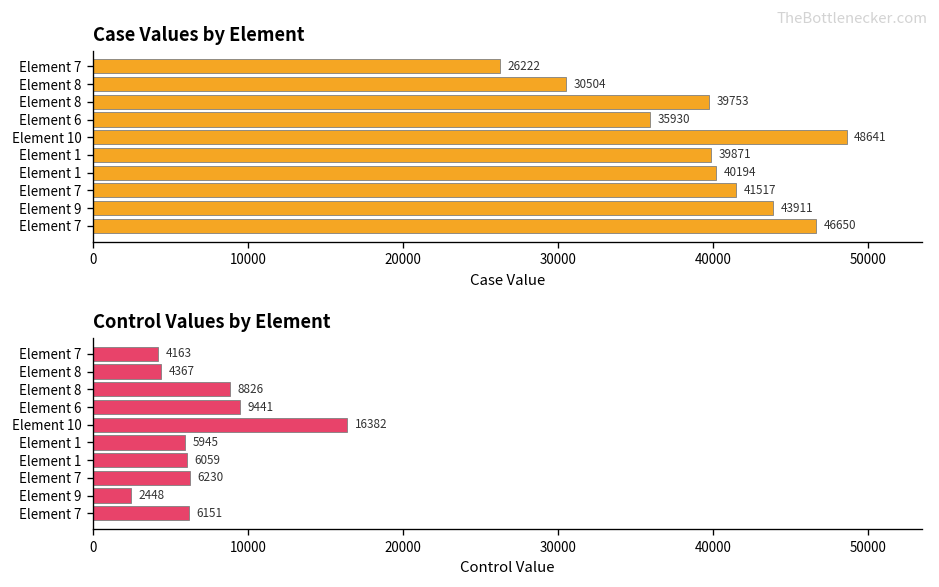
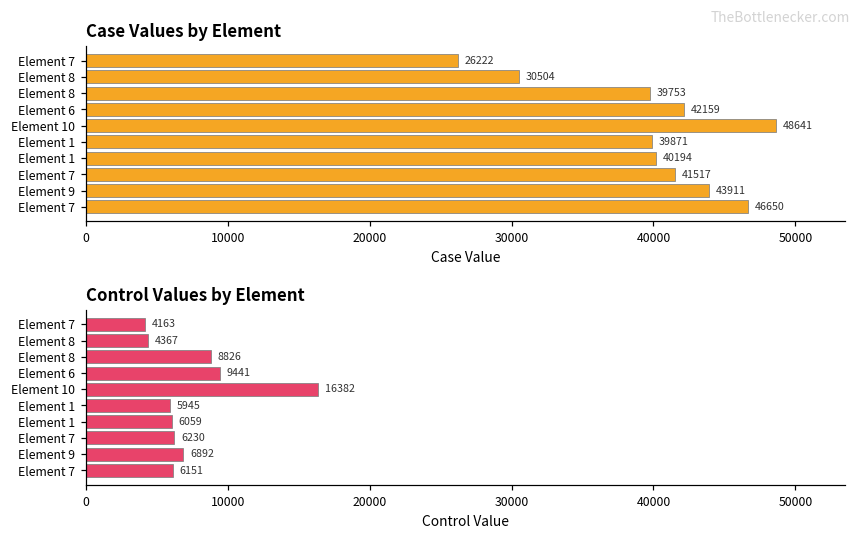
Case Values by Element, Element 6: 35930 -> 42159
Control Values by Element, Element 9: 2448 -> 6892
